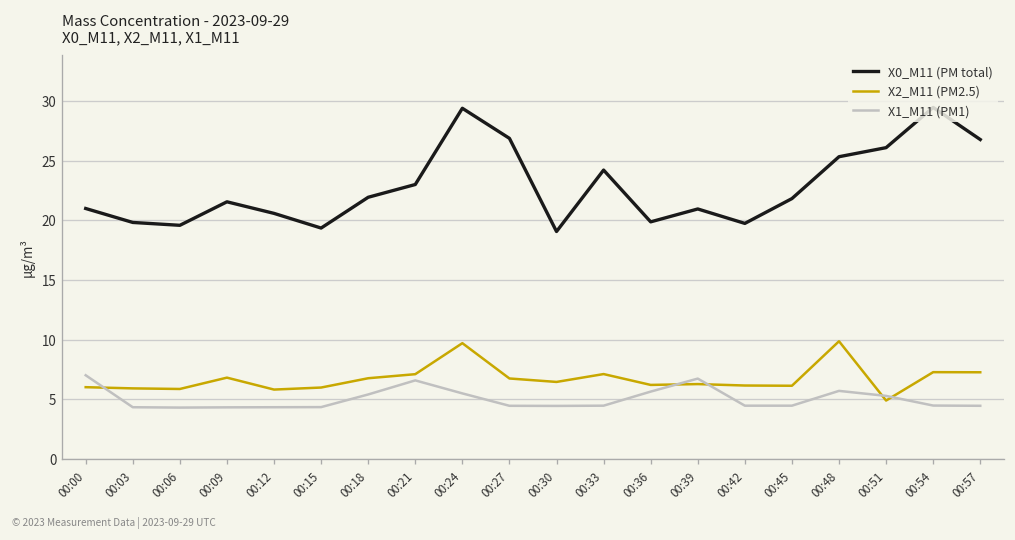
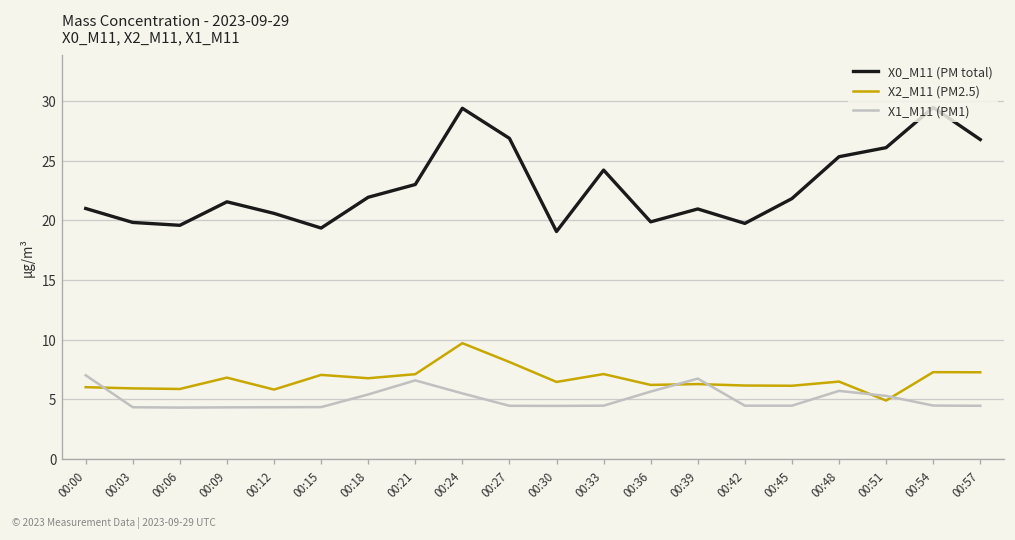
X2_M11 (PM2.5), 00:15: 6 -> 7
X2_M11 (PM2.5), 00:27: 7 -> 8
X2_M11 (PM2.5), 00:48: 10 -> 6
